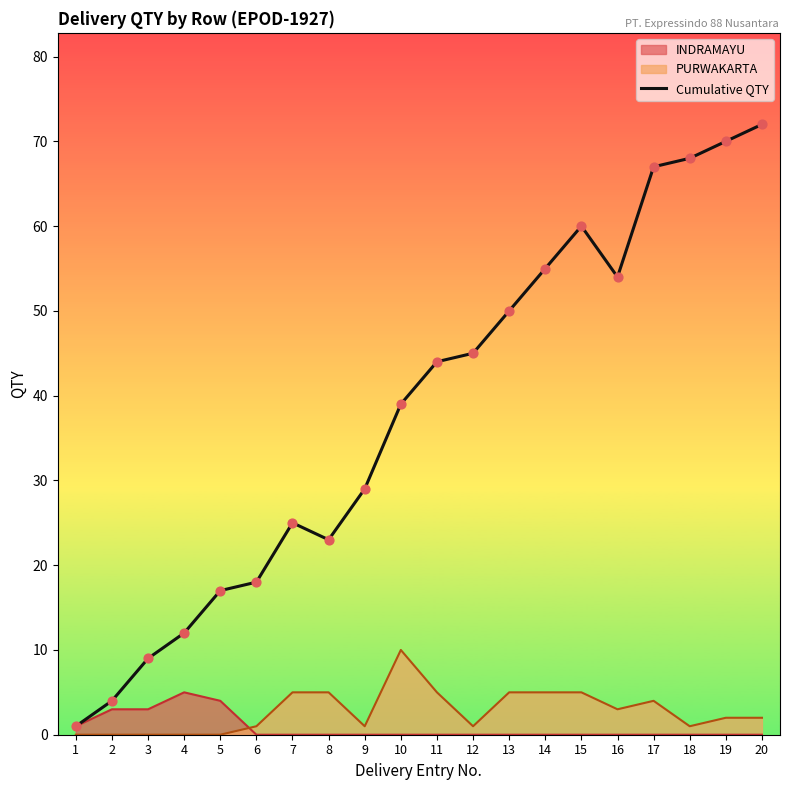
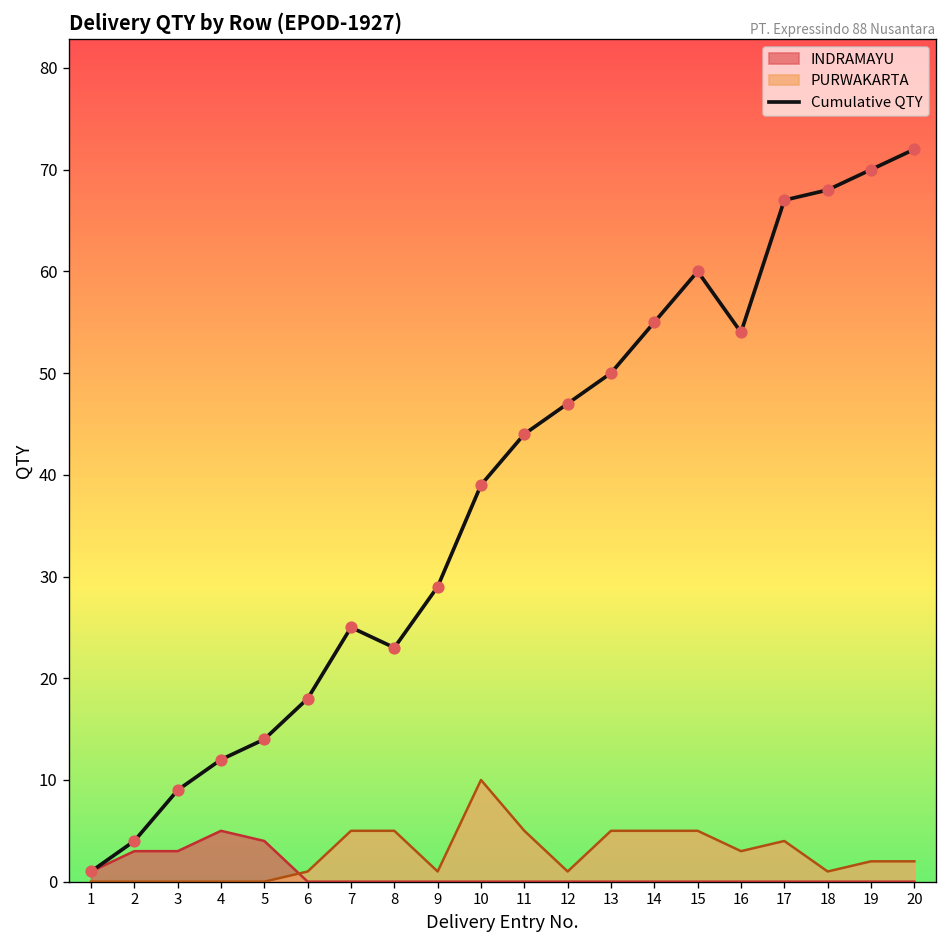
Cumulative QTY, 5: 17 -> 14
Cumulative QTY, 12: 45 -> 47
